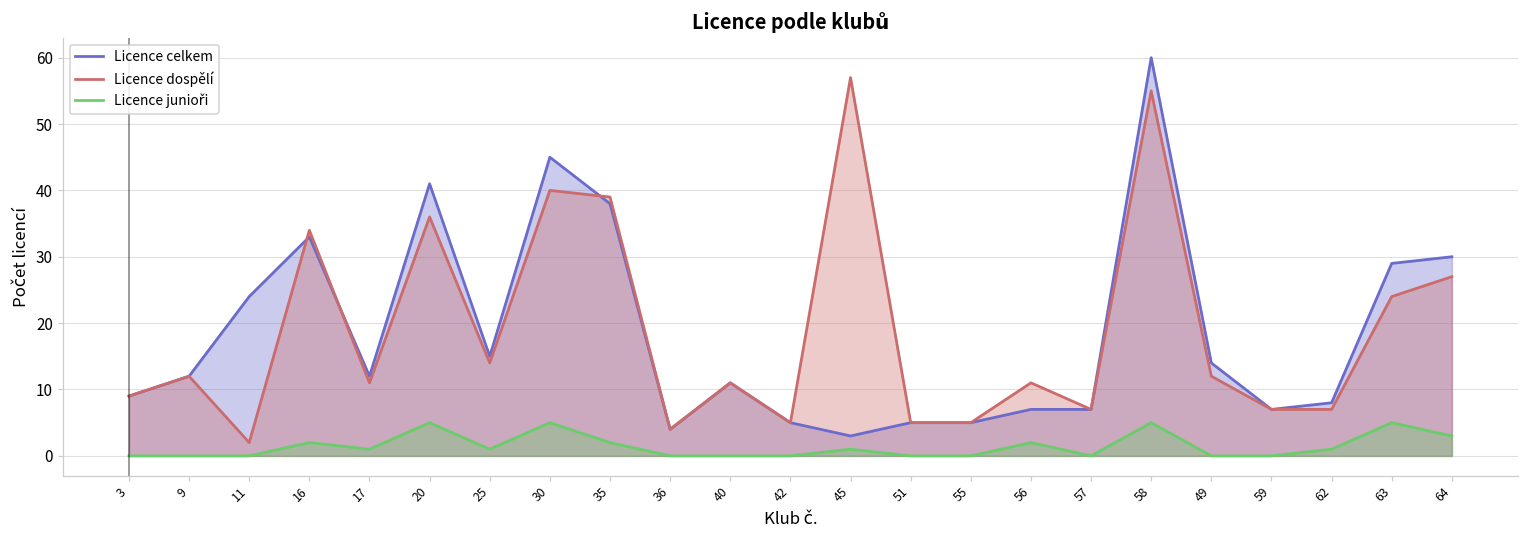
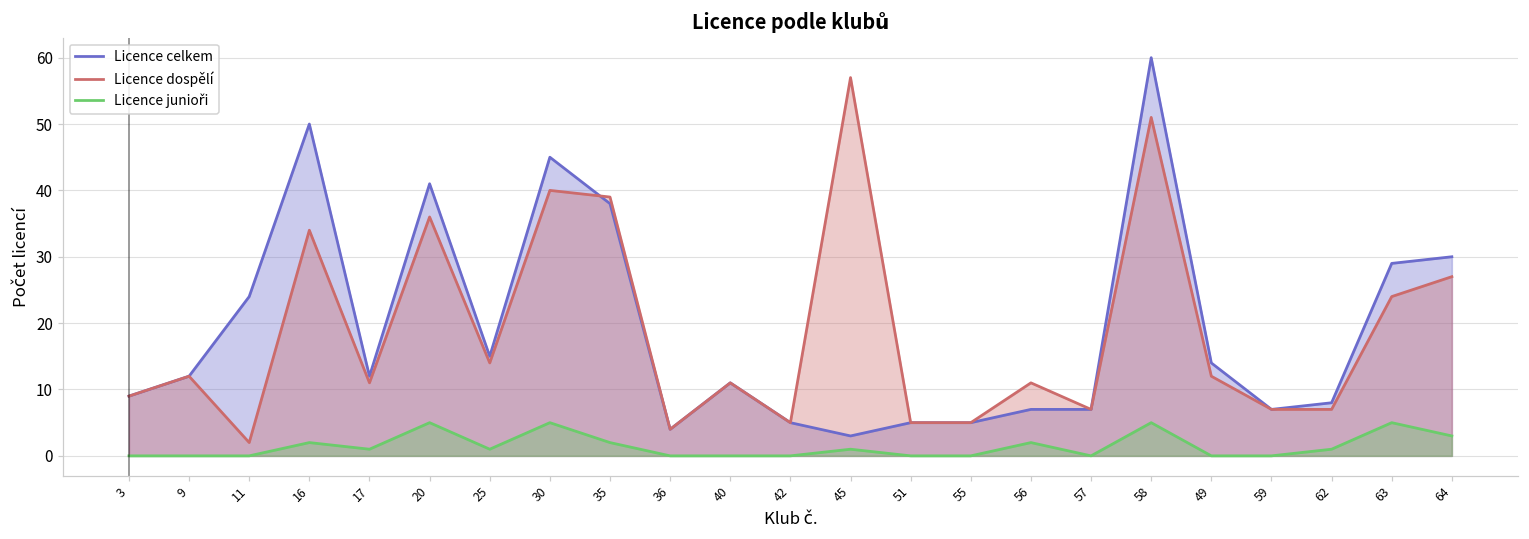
Licence celkem, 16: 33 -> 50
Licence dospělí, 58: 55 -> 51
